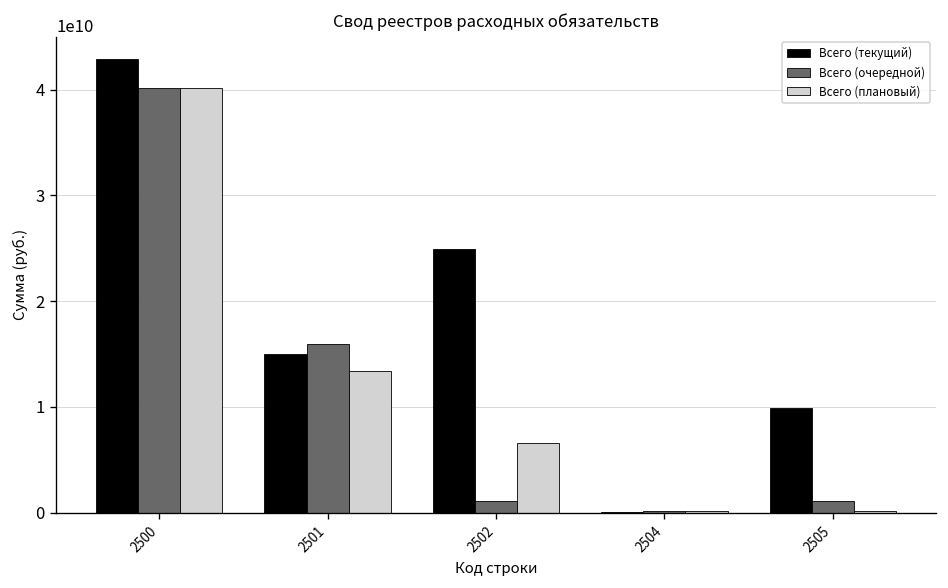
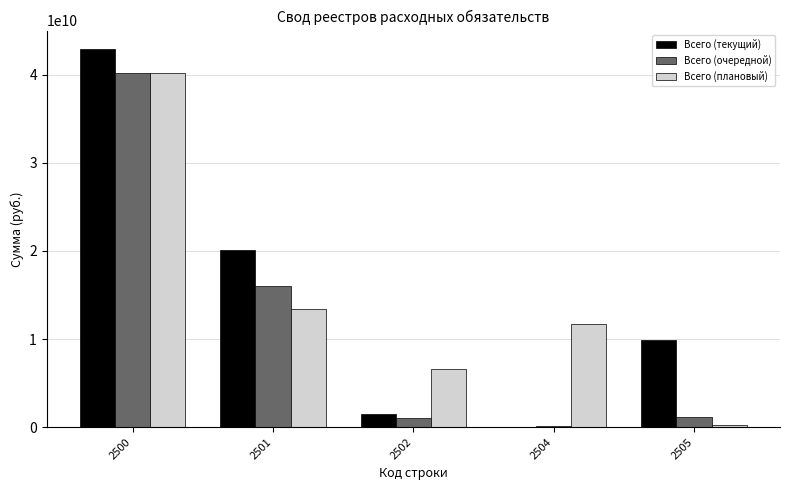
Всего (текущий), 2501: 15000000000 -> 20000000000
Всего (текущий), 2502: 25000000000 -> 1000000000
Всего (плановый), 2504: 0 -> 12000000000
